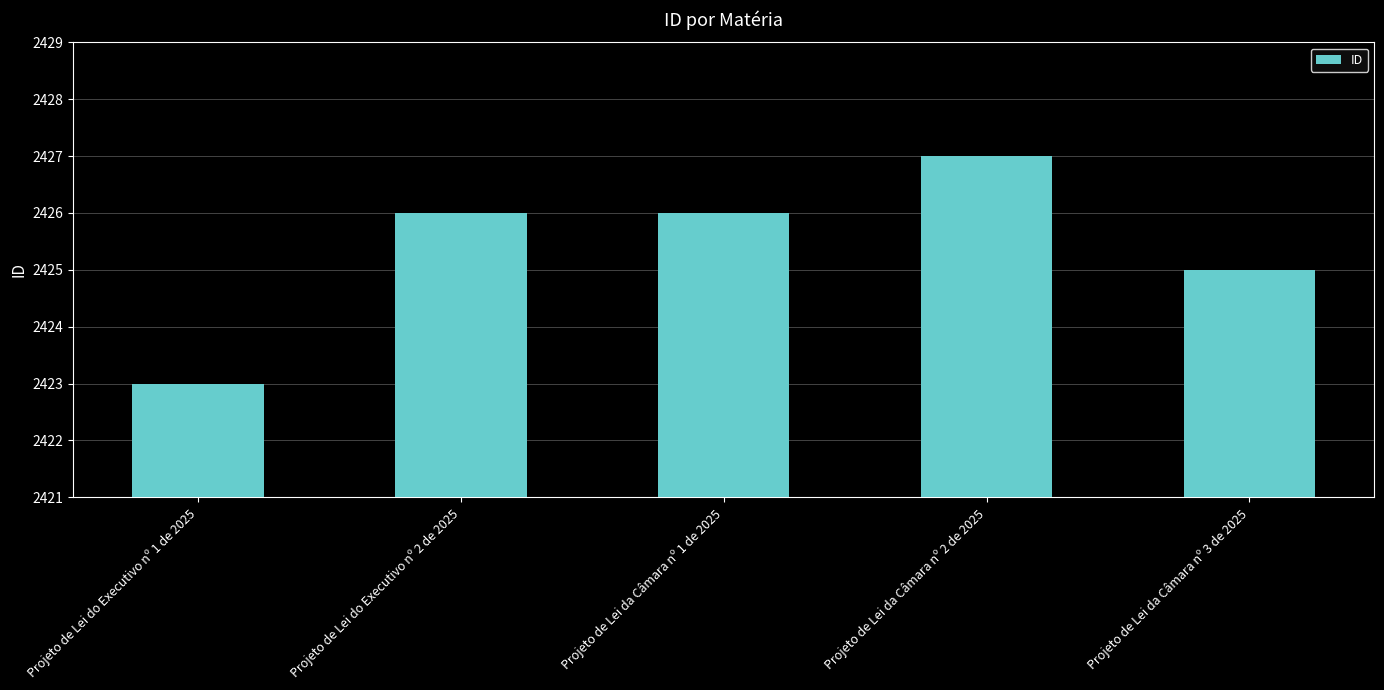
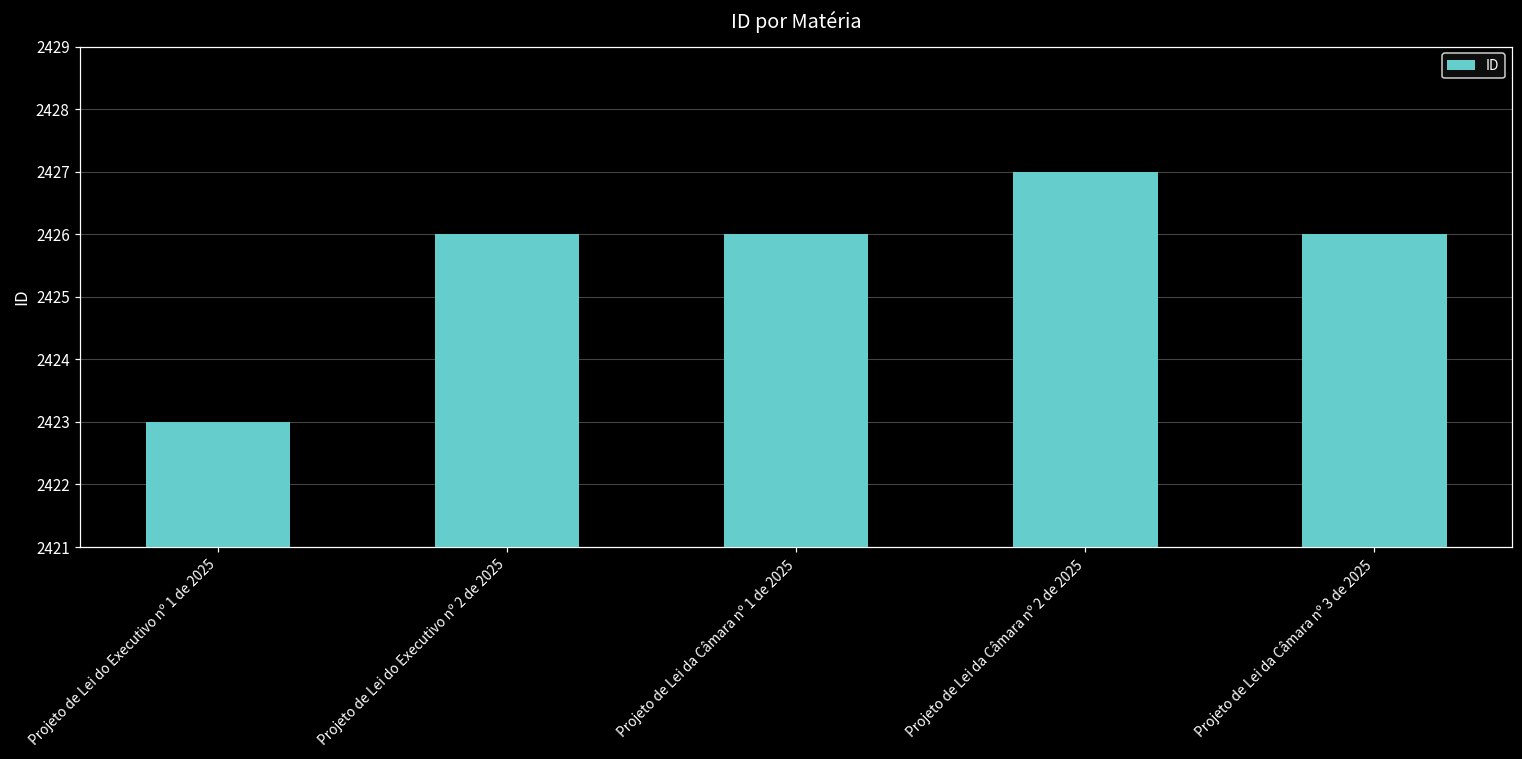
Projeto de Lei da Câmara nº 3 de 2025: 2425 -> 2426
